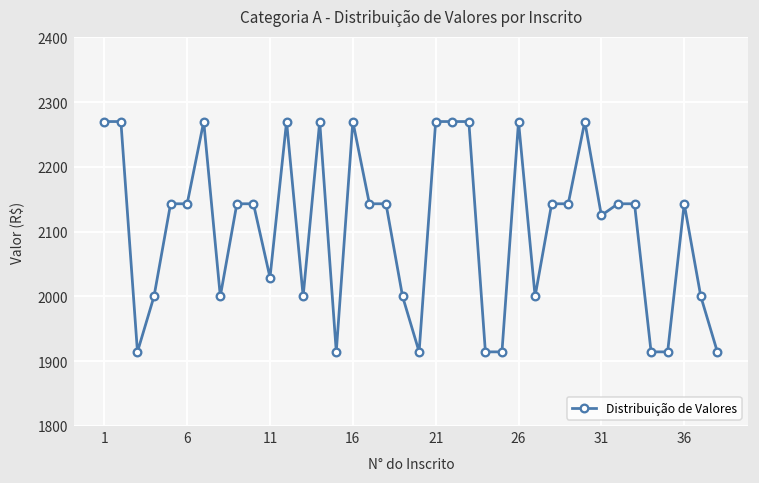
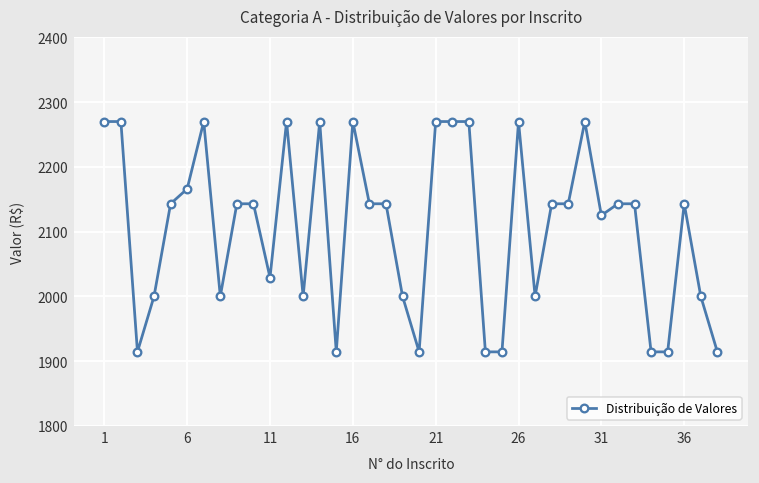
6: 2140 -> 2170
